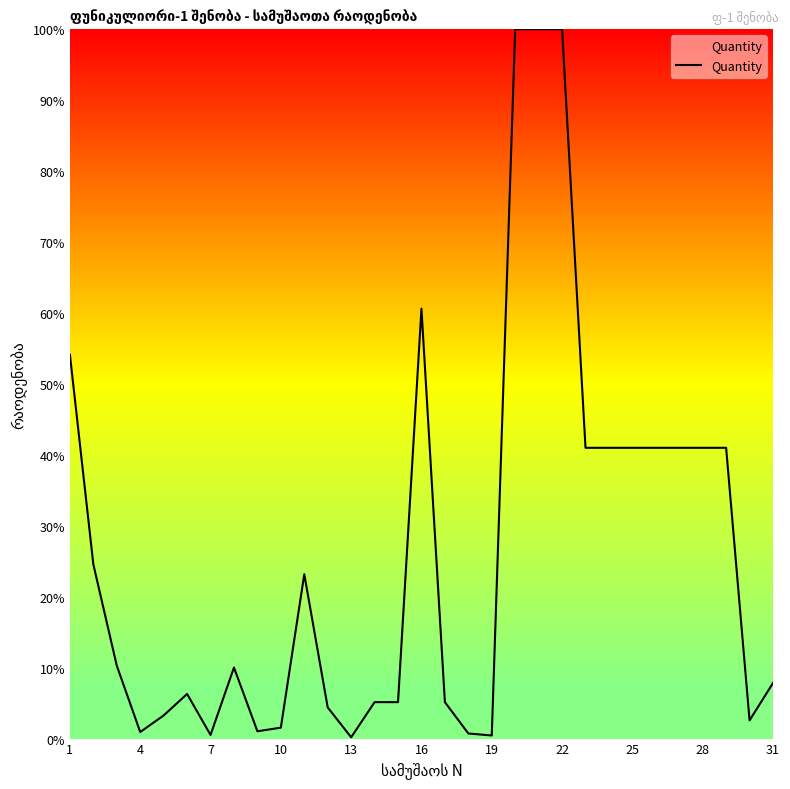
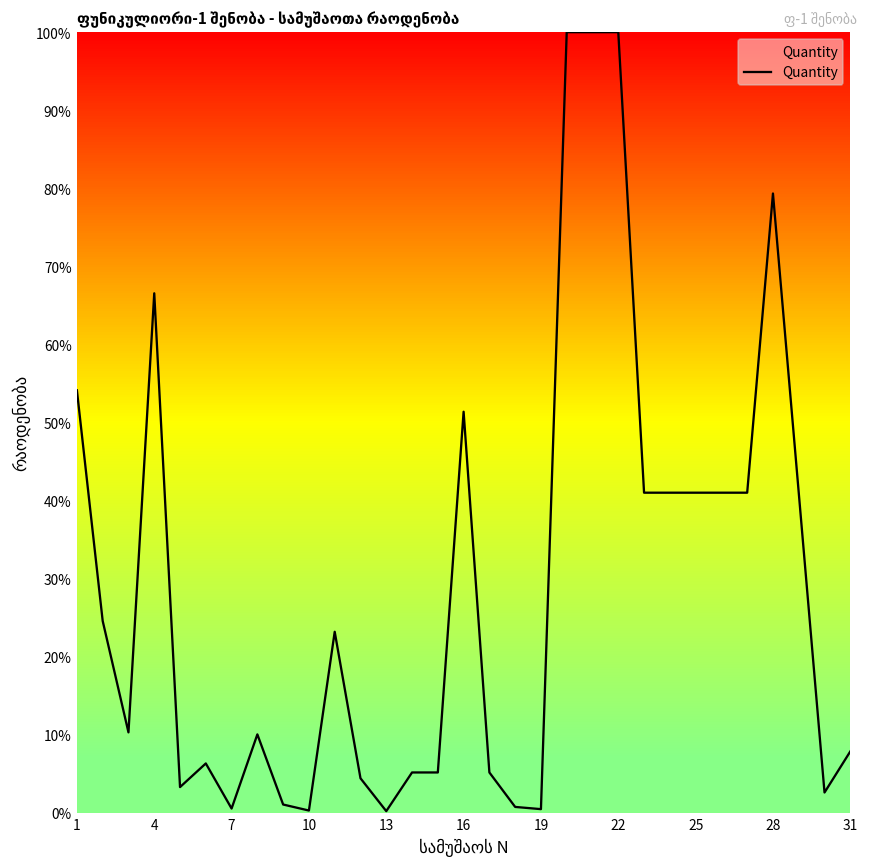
4: 1% -> 67%
10: 2% -> 0%
16: 61% -> 51%
28: 41% -> 79%
